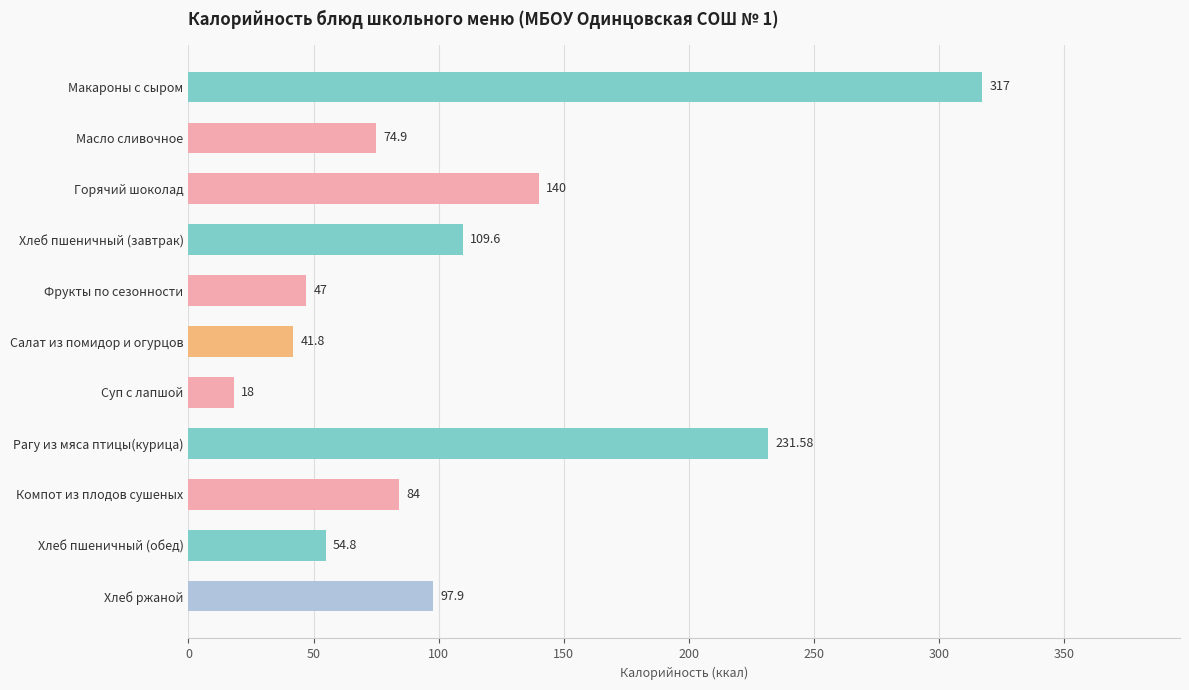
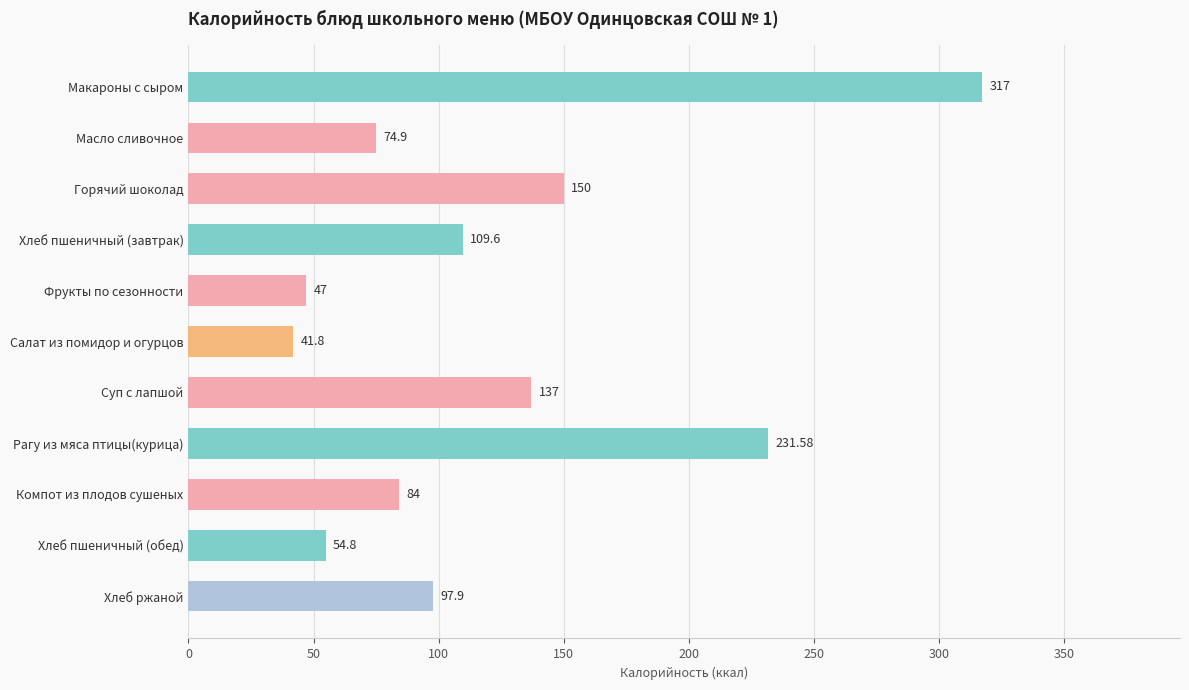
Горячий шоколад: 140 -> 150
Суп с лапшой: 18 -> 137
